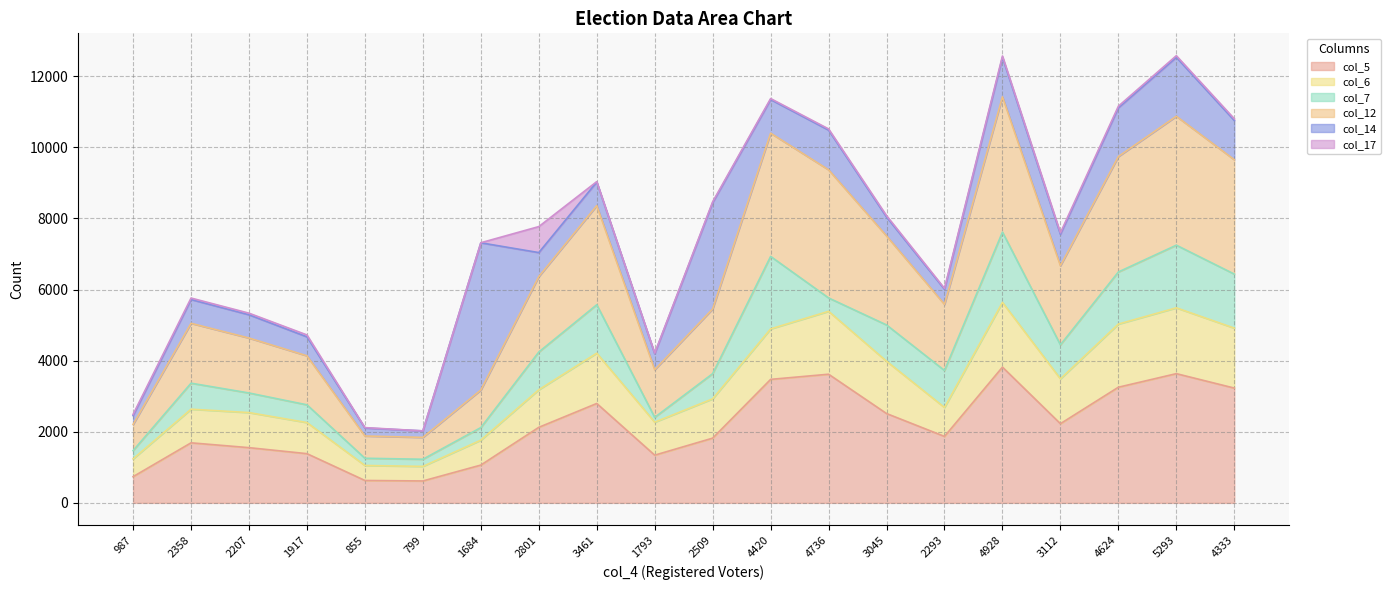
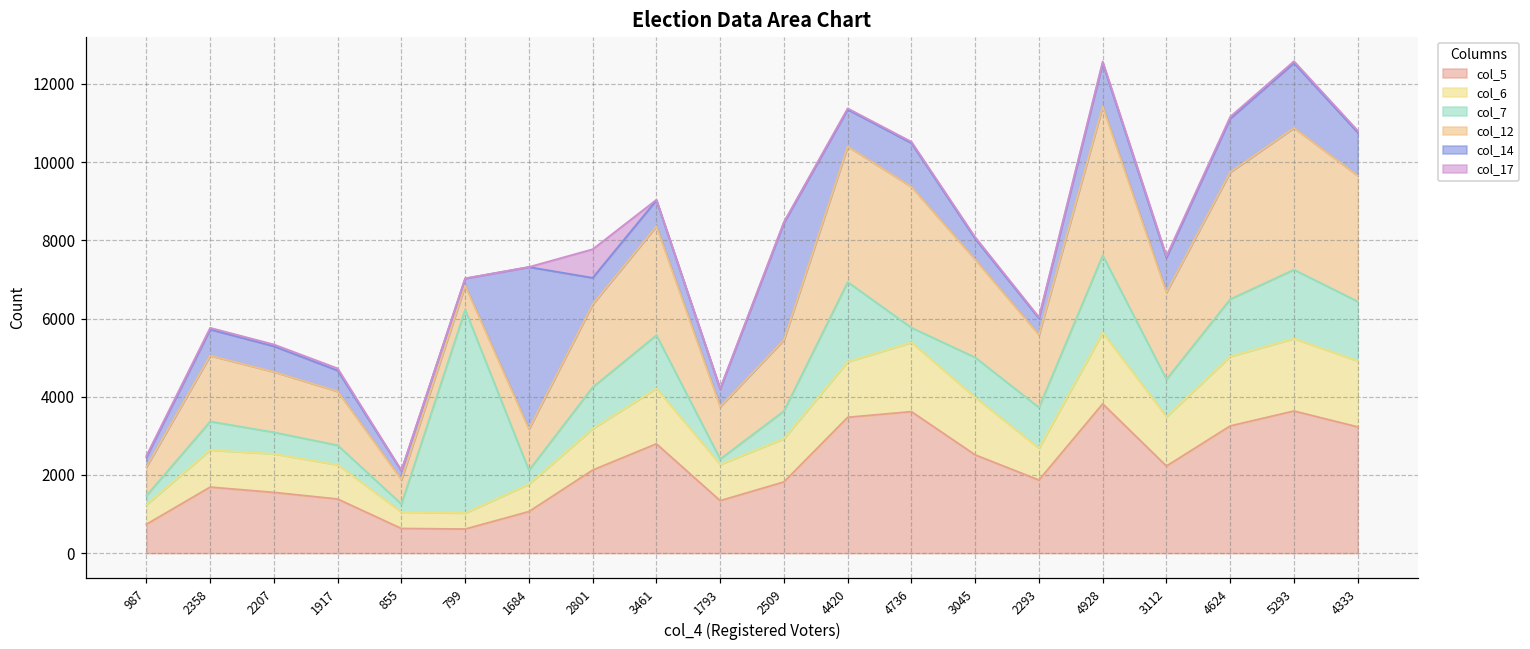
col_7, 799: 200 -> 5200
